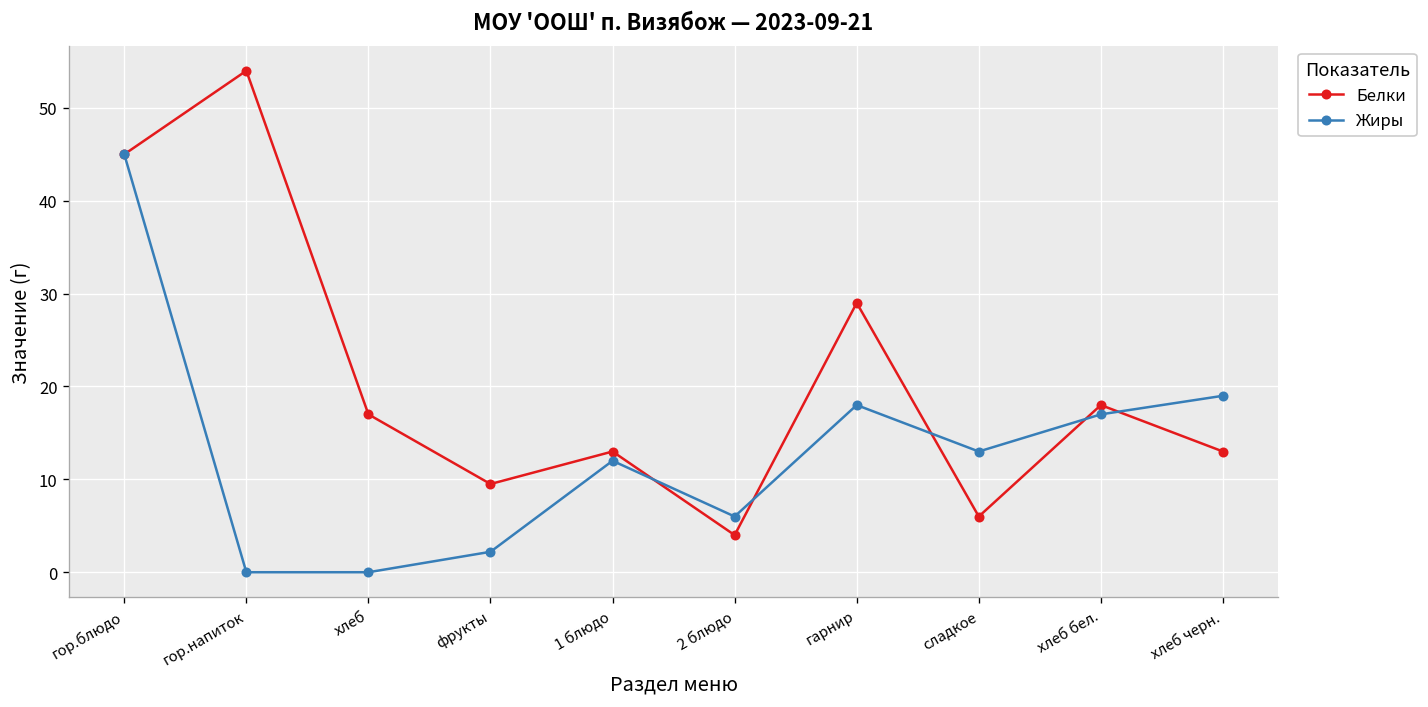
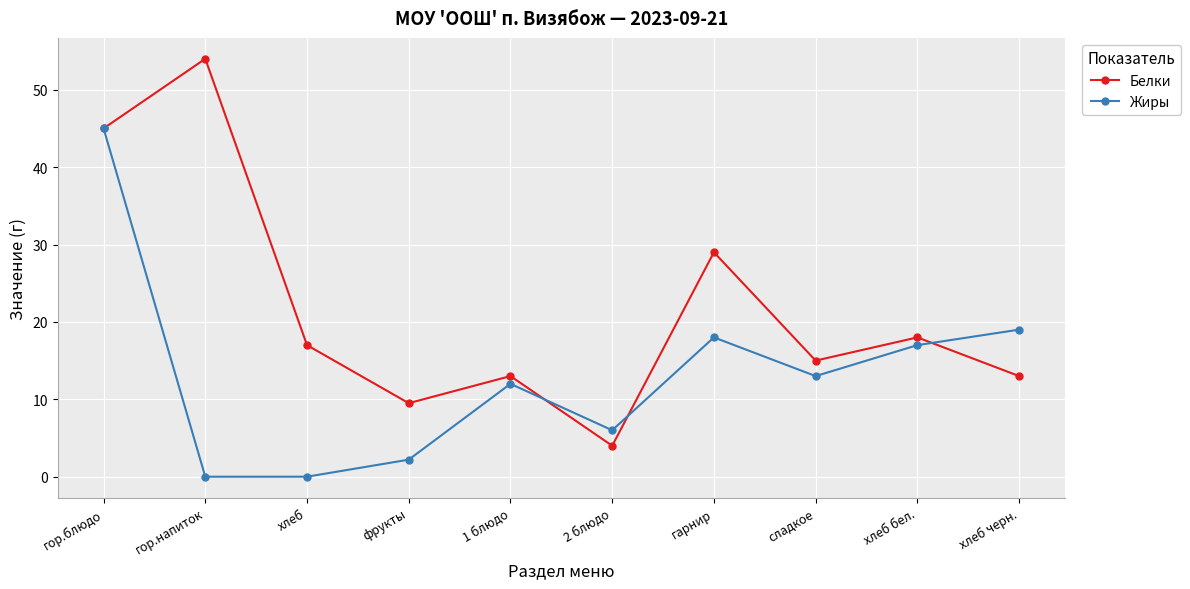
Белки, сладкое: 6 -> 15
